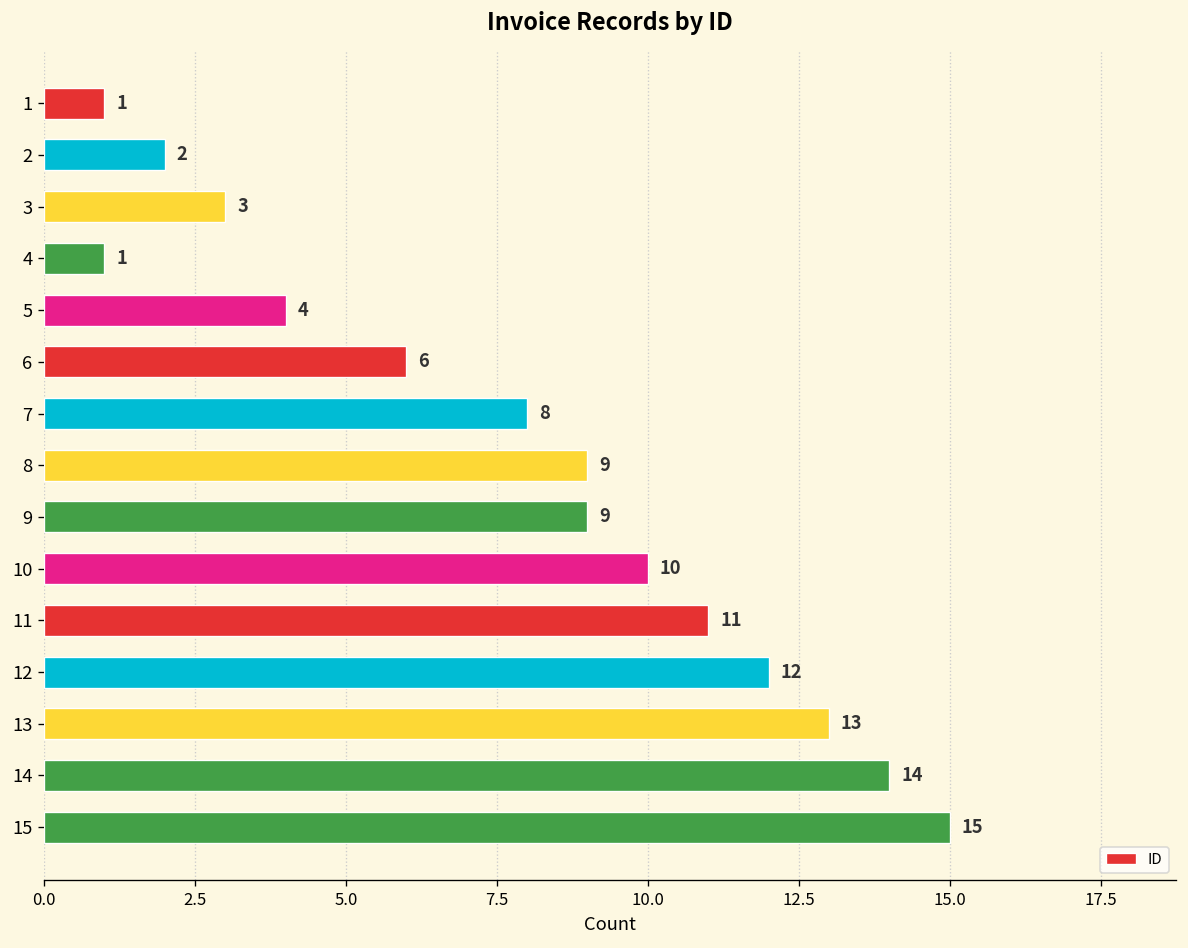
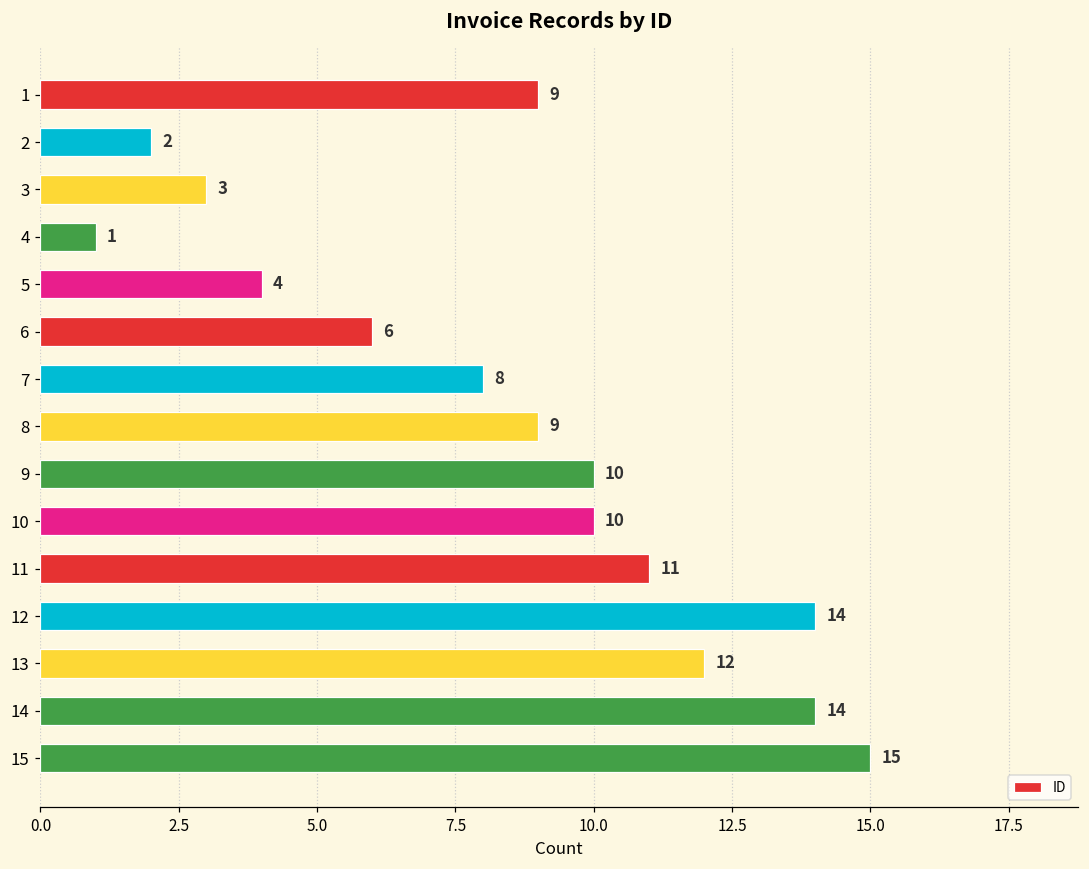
1: 1 -> 9
9: 9 -> 10
12: 12 -> 14
13: 13 -> 12
